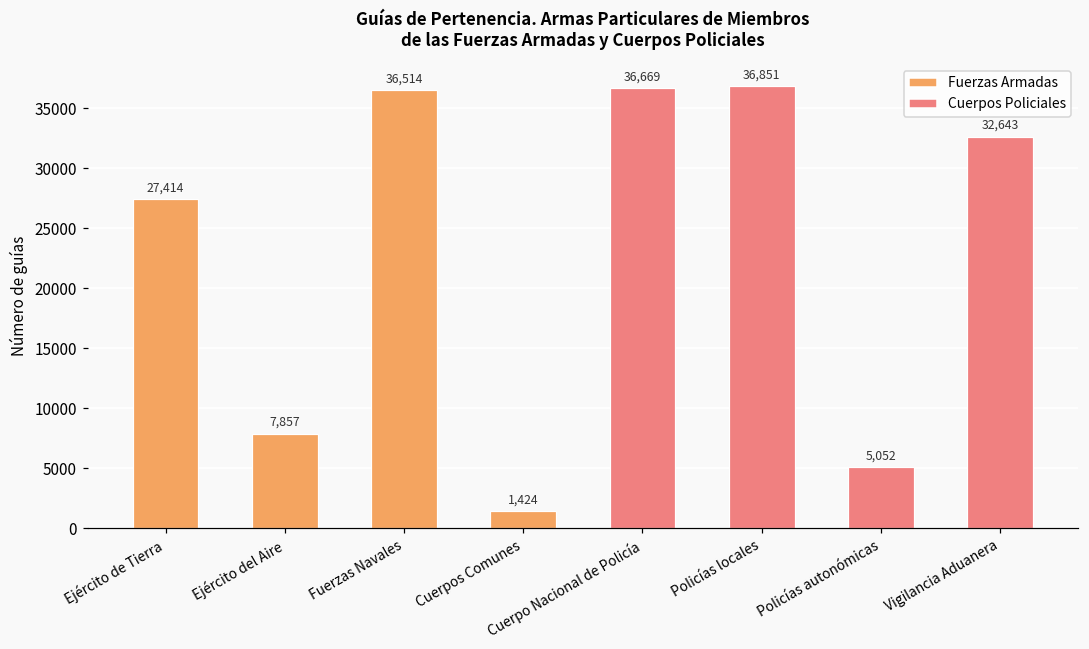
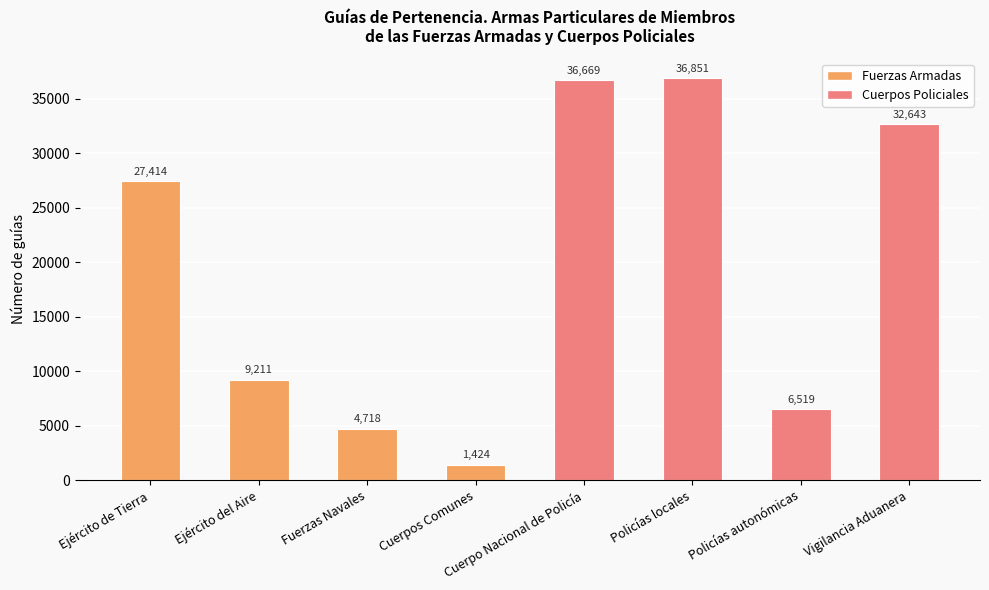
Ejército del Aire: 7,857 -> 9,211
Fuerzas Navales: 36,514 -> 4,718
Policías autonómicas: 5,052 -> 6,519
